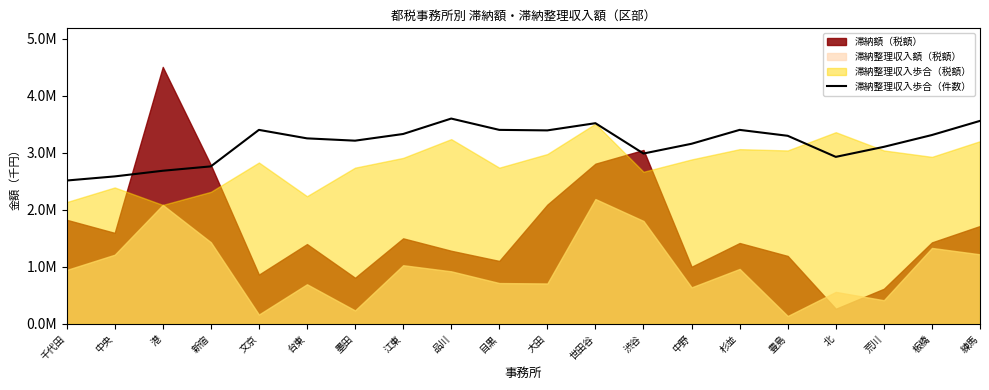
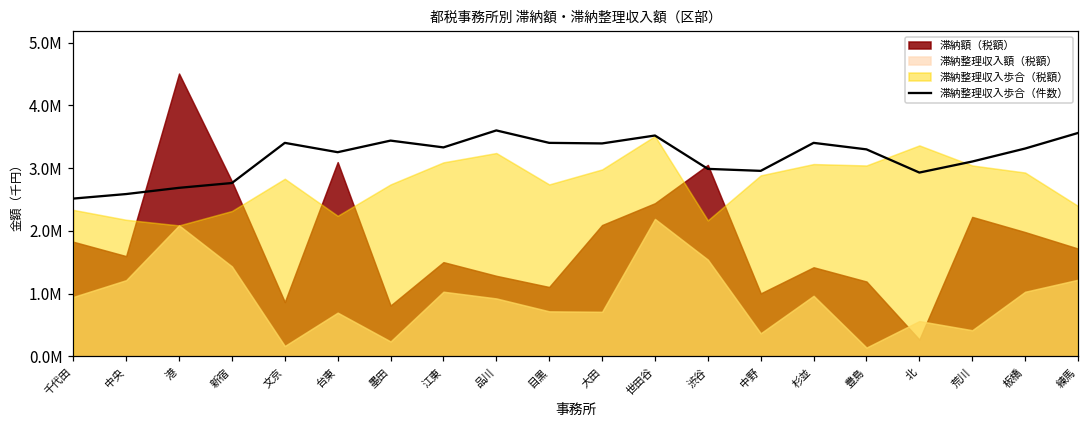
滞納整理収入歩合（税額）, 千代田: 2100000 -> 2300000
滞納整理収入歩合（税額）, 中央: 2400000 -> 2200000
滞納額（税額）, 台東: 1400000 -> 3100000
滞納整理収入歩合（件数）, 墨田: 3200000 -> 3400000
滞納整理収入歩合（税額）, 江東: 2900000 -> 3100000
滞納額（税額）, 世田谷: 2800000 -> 2400000
滞納整理収入額（税額）, 渋谷: 1800000 -> 1500000
滞納整理収入歩合（税額）, 渋谷: 2700000 -> 2200000
滞納整理収入歩合（件数）, 中野: 3200000 -> 3000000
滞納整理収入額（税額）, 中野: 600000 -> 400000
滞納額（税額）, 荒川: 600000 -> 2200000
滞納額（税額）, 板橋: 1400000 -> 2000000
滞納整理収入額（税額）, 板橋: 1300000 -> 1000000
滞納整理収入歩合（税額）, 練馬: 3200000 -> 2400000
